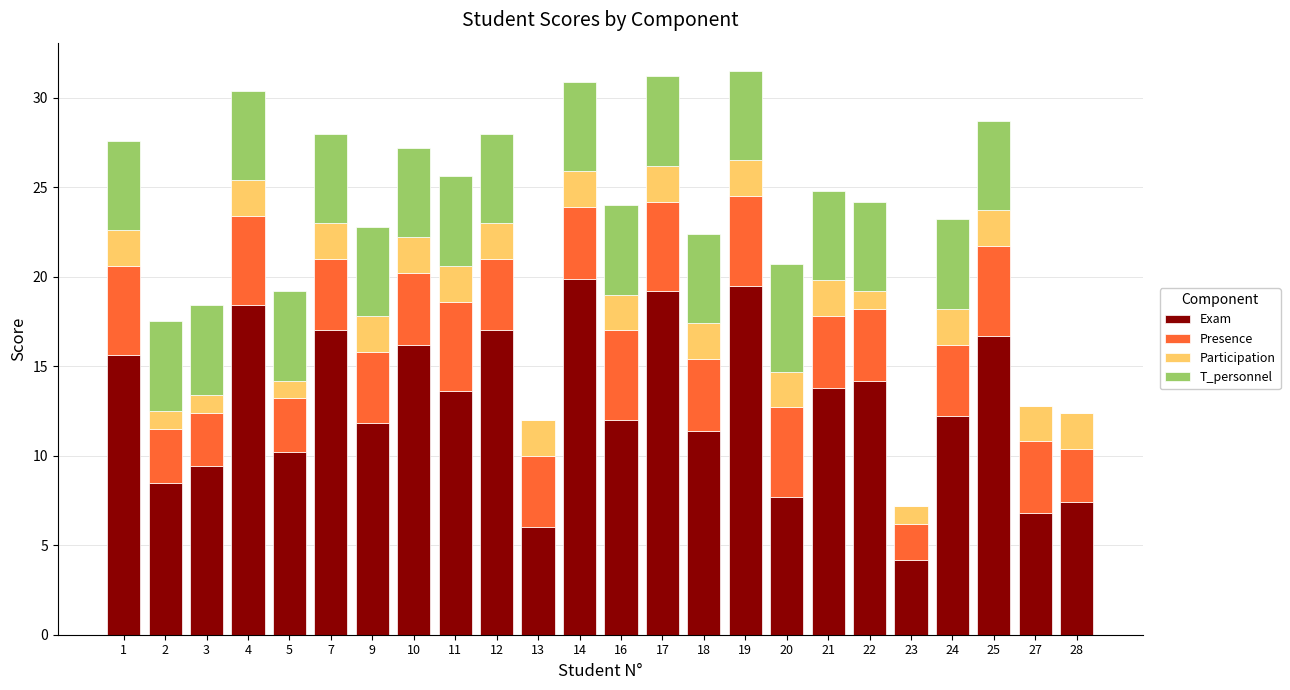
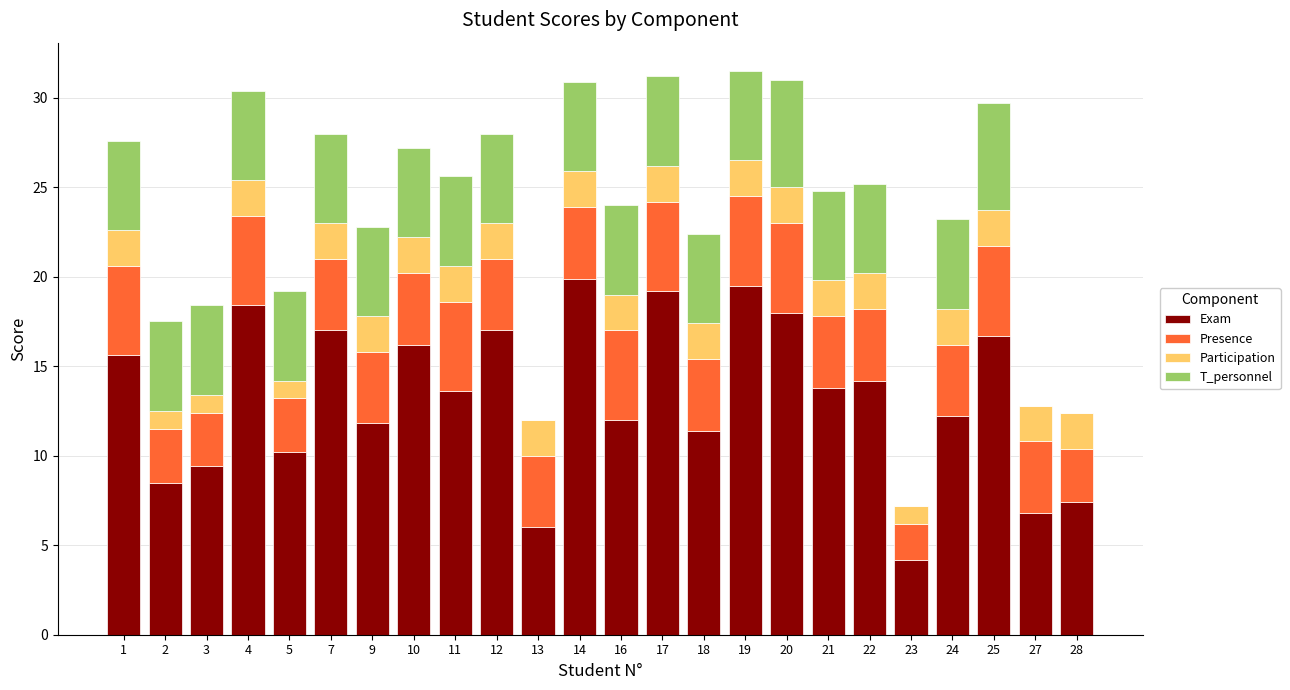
Exam, 20: 7.7 -> 18.0
Participation, 22: 1 -> 2
T_personnel, 25: 5 -> 6
